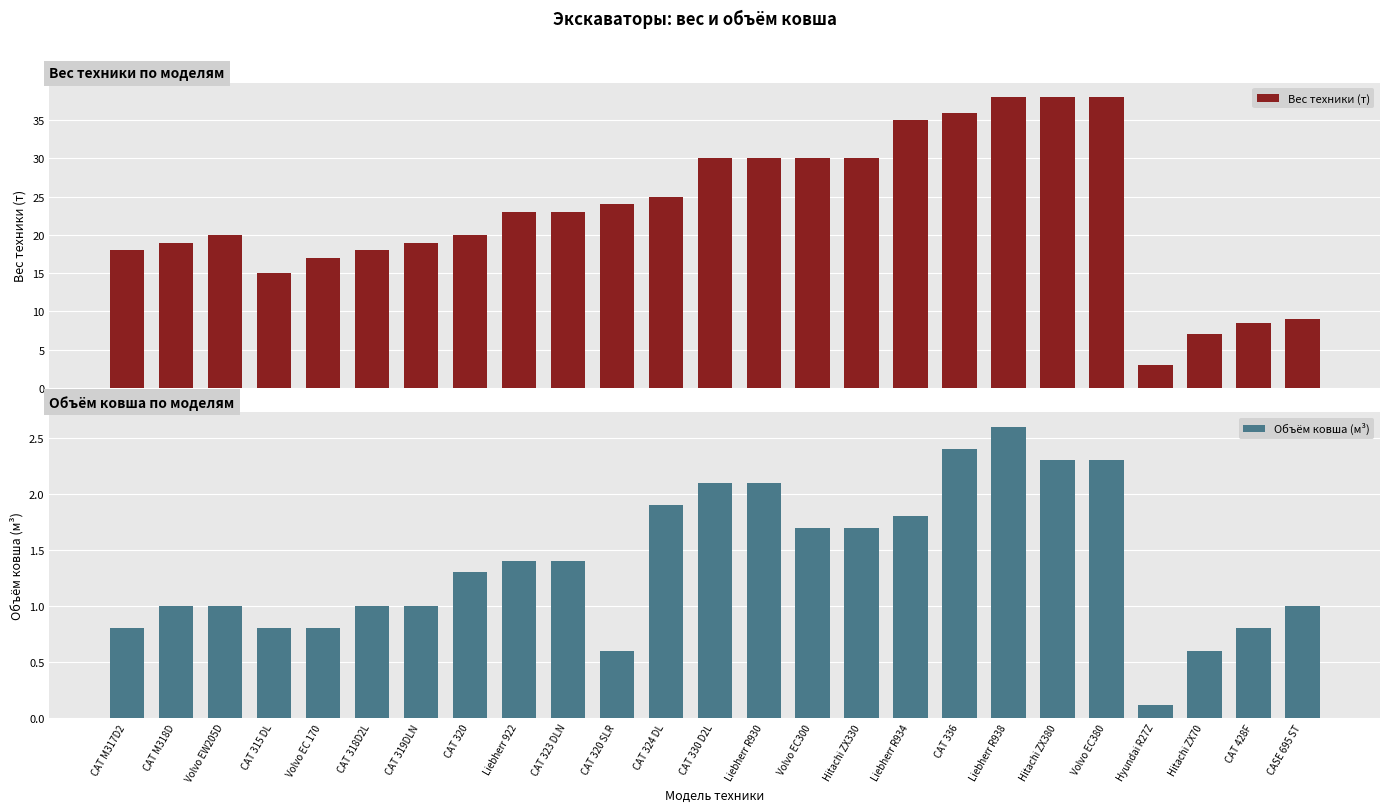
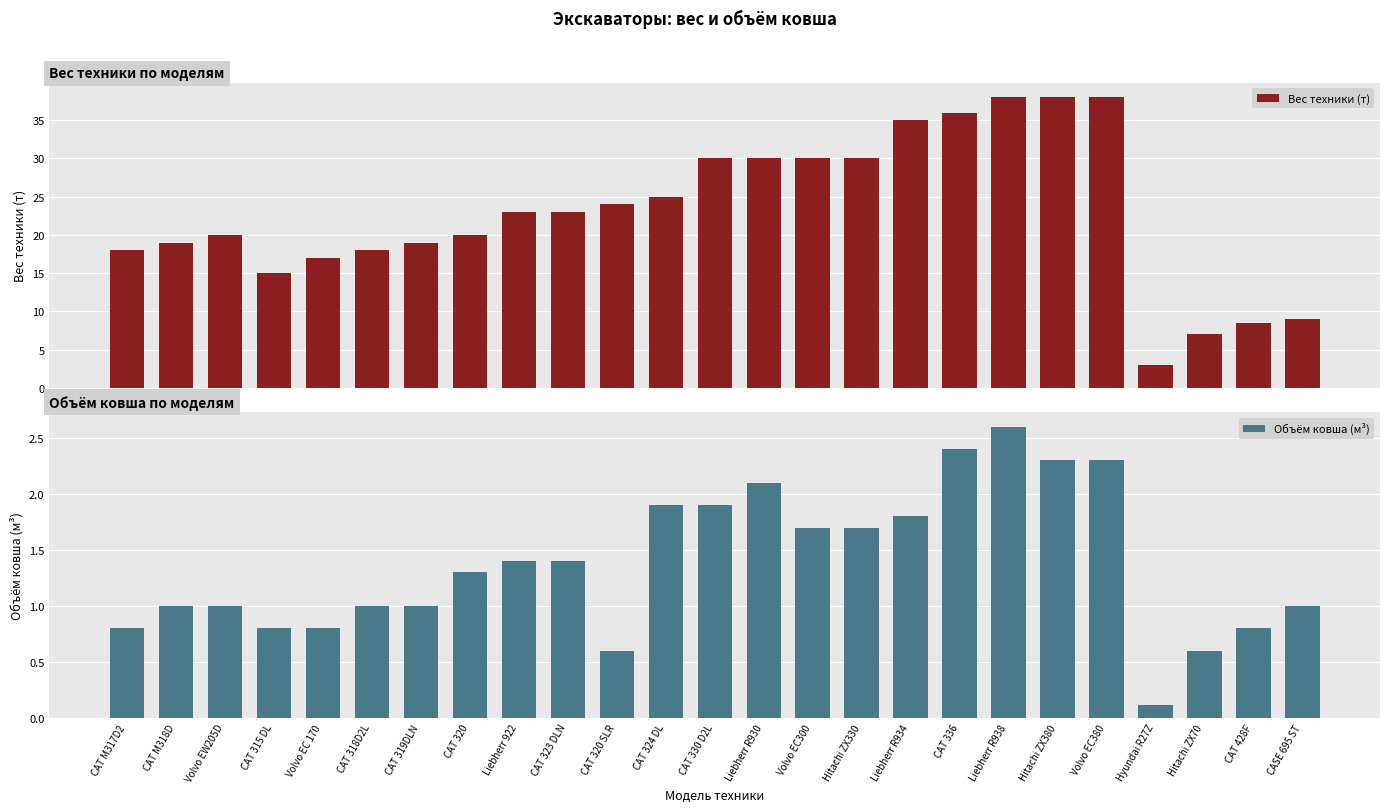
Объём ковша по моделям, CAT 330 D2L: 2.1 -> 1.9
